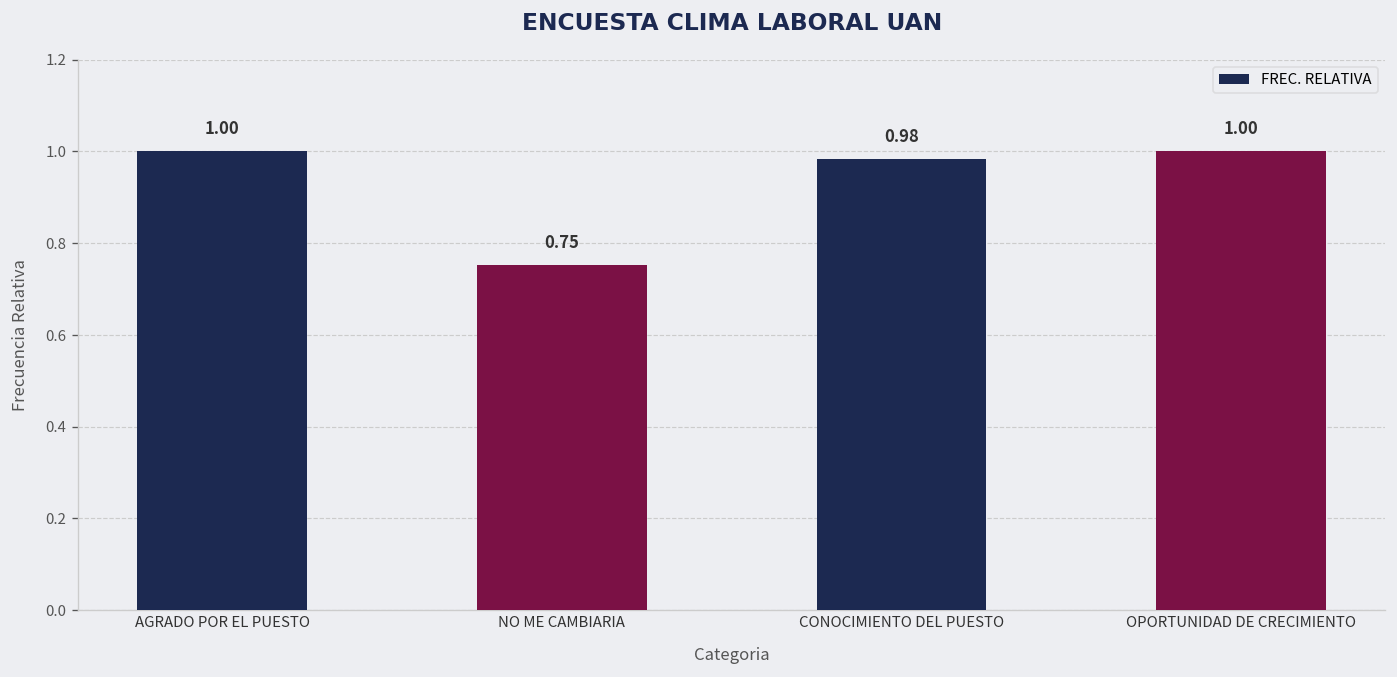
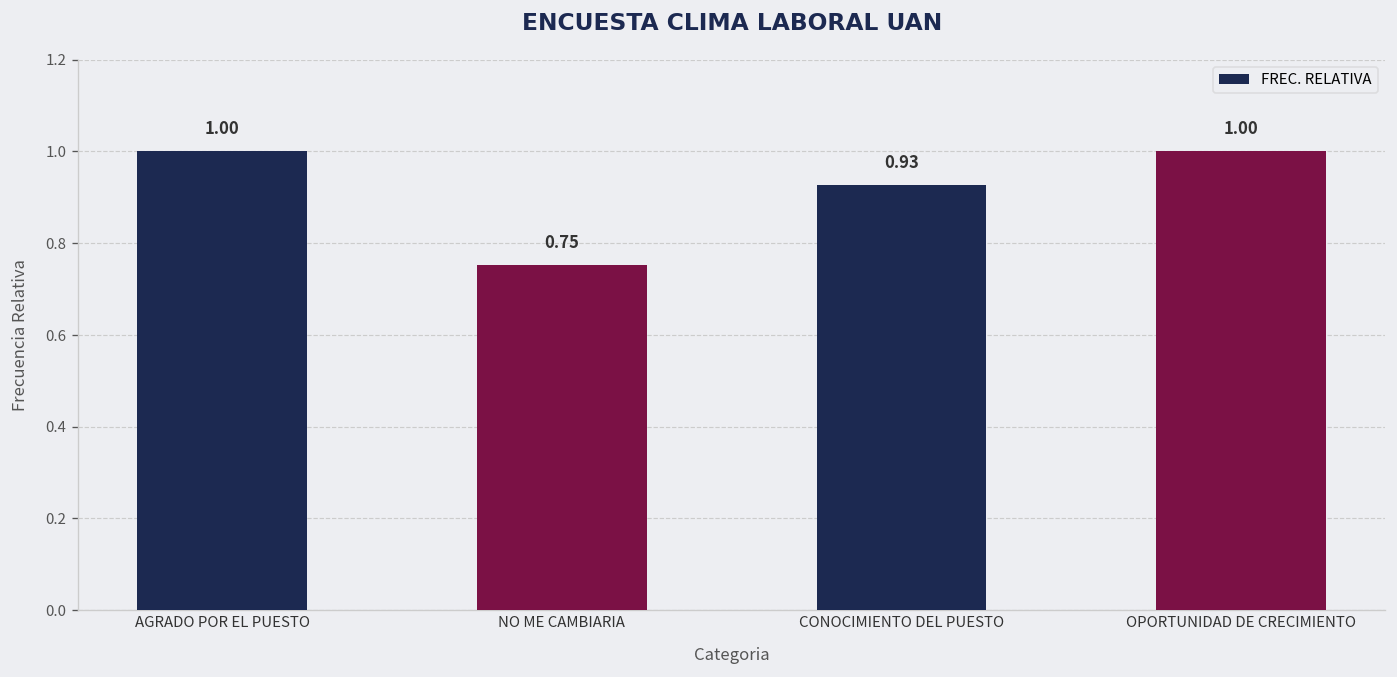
CONOCIMIENTO DEL PUESTO: 0.98 -> 0.93
